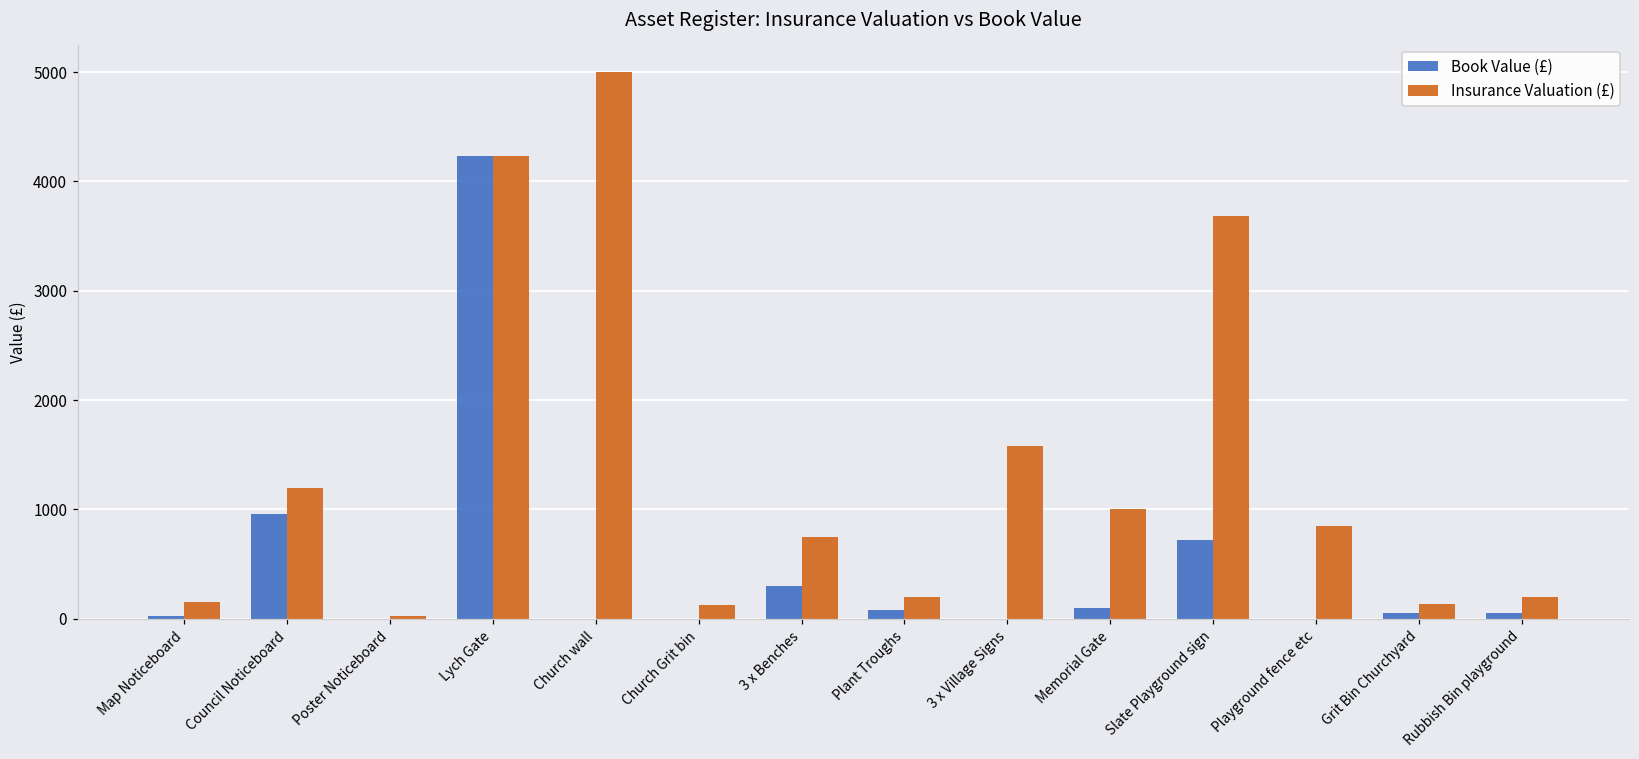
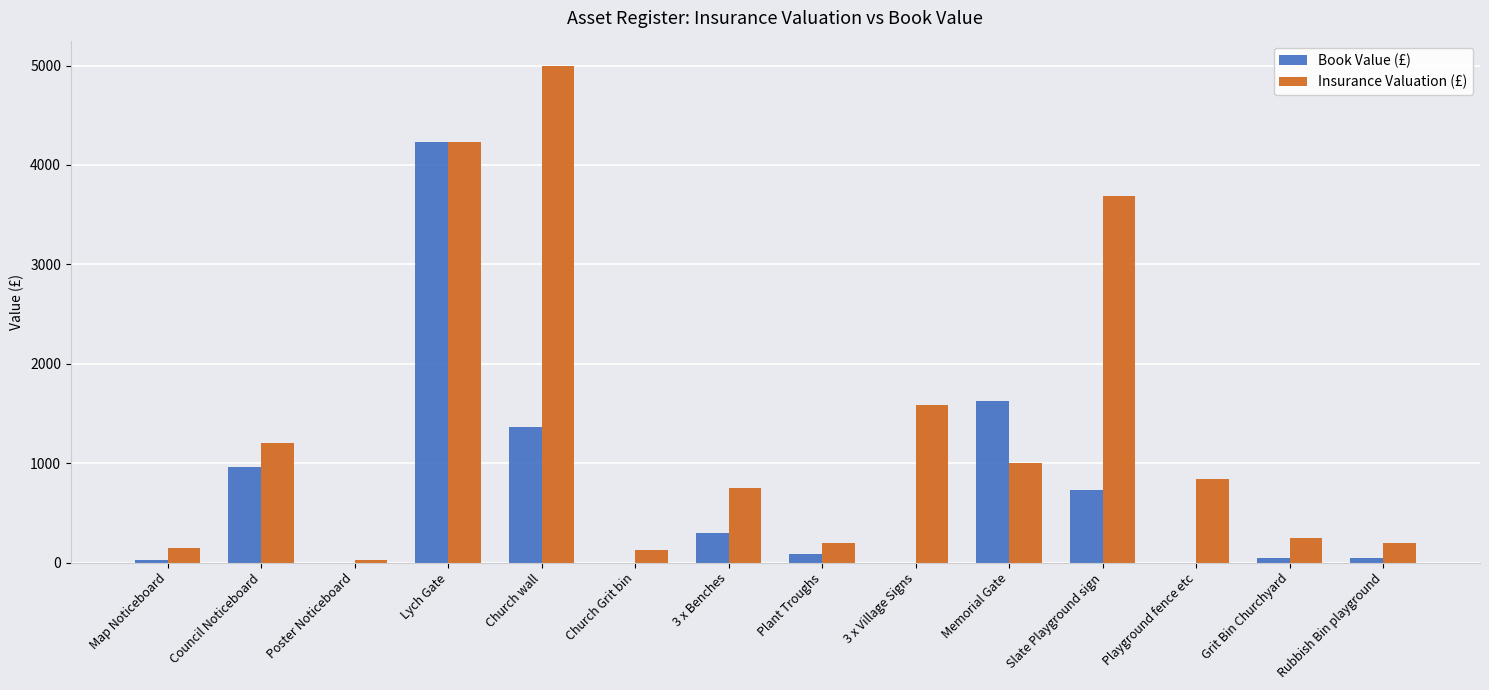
Book Value (£), Church wall: 0 -> 1400
Book Value (£), Memorial Gate: 100 -> 1600
Insurance Valuation (£), Grit Bin Churchyard: 100 -> 300
